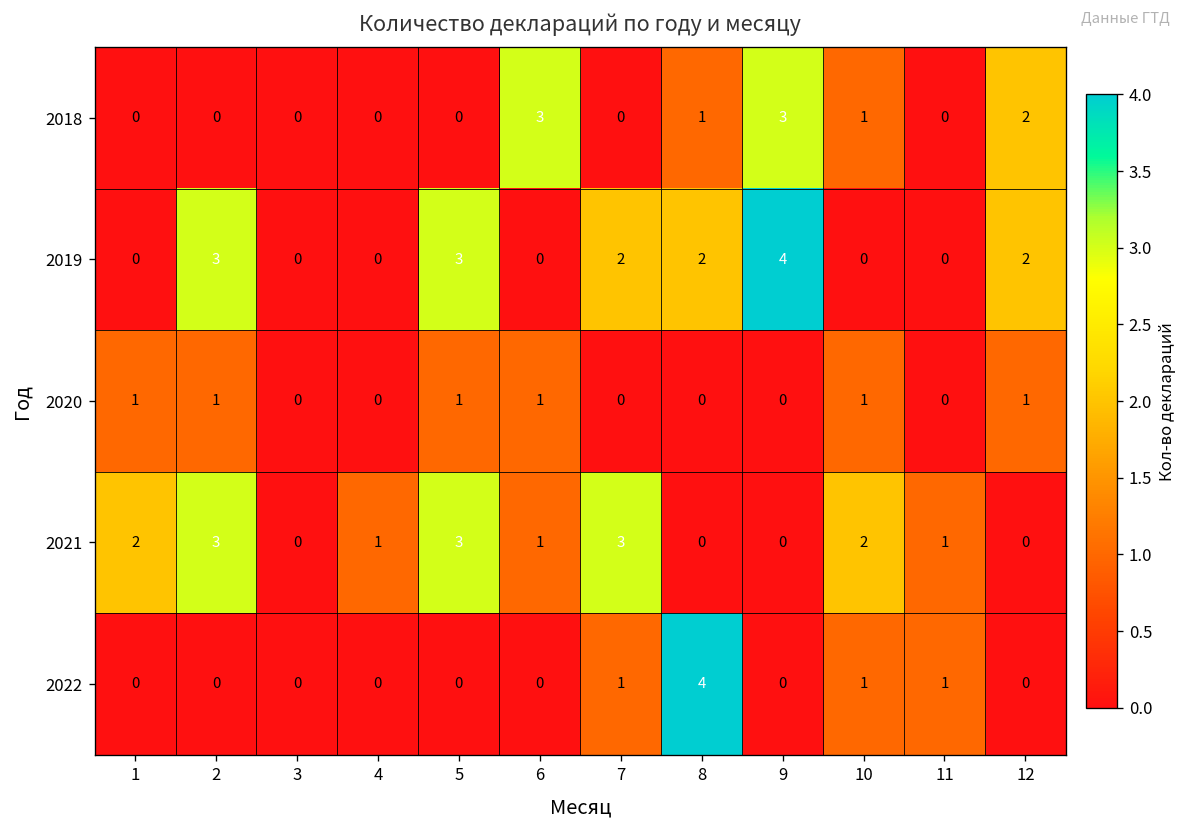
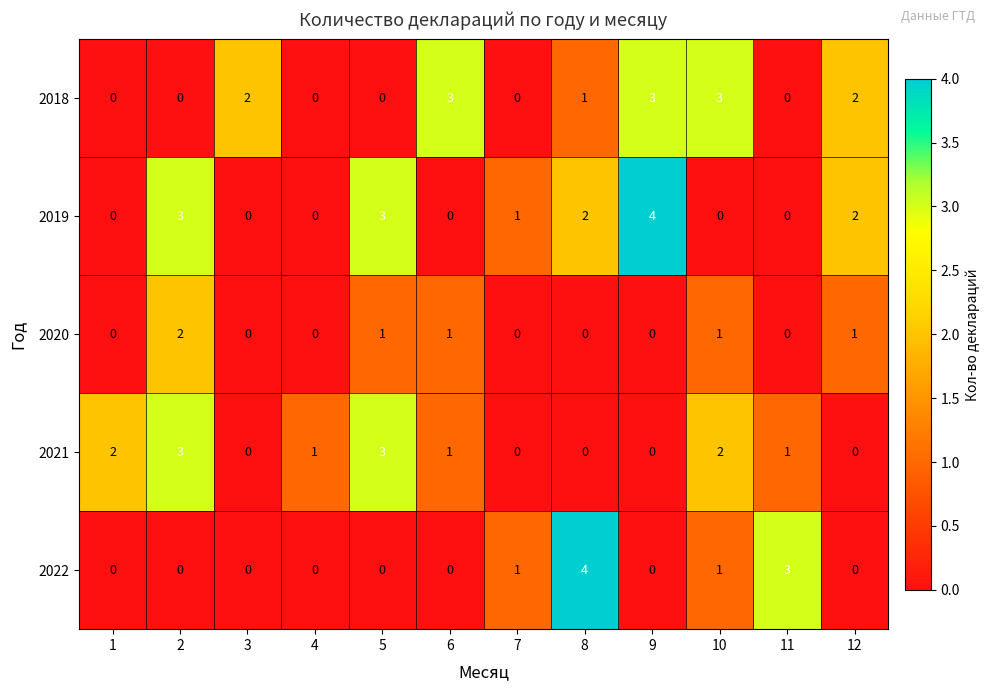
2018, 3: 0 -> 2
2018, 10: 1 -> 3
2019, 7: 2 -> 1
2020, 1: 1 -> 0
2020, 2: 1 -> 2
2021, 7: 3 -> 0
2022, 11: 1 -> 3
